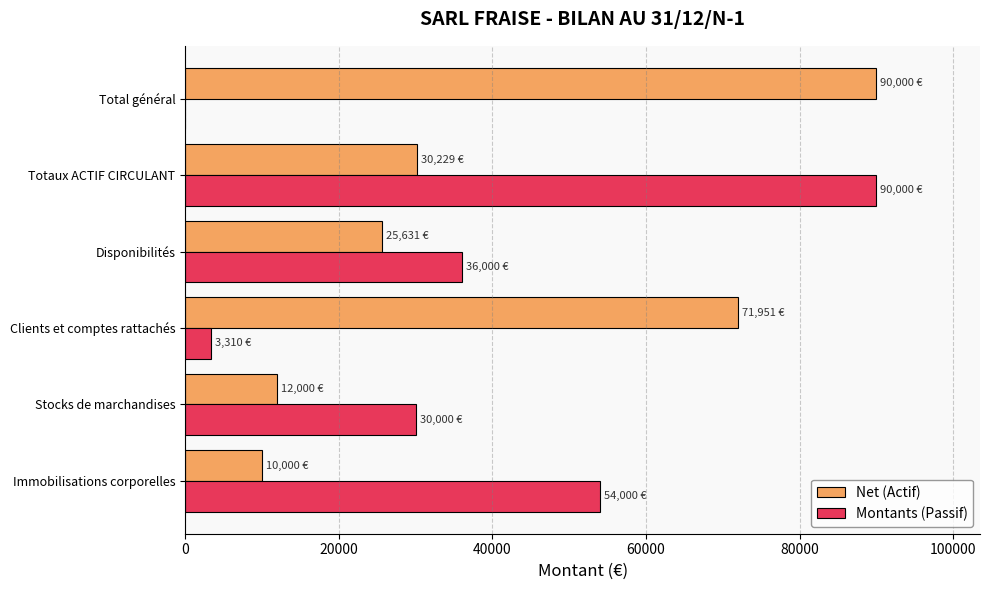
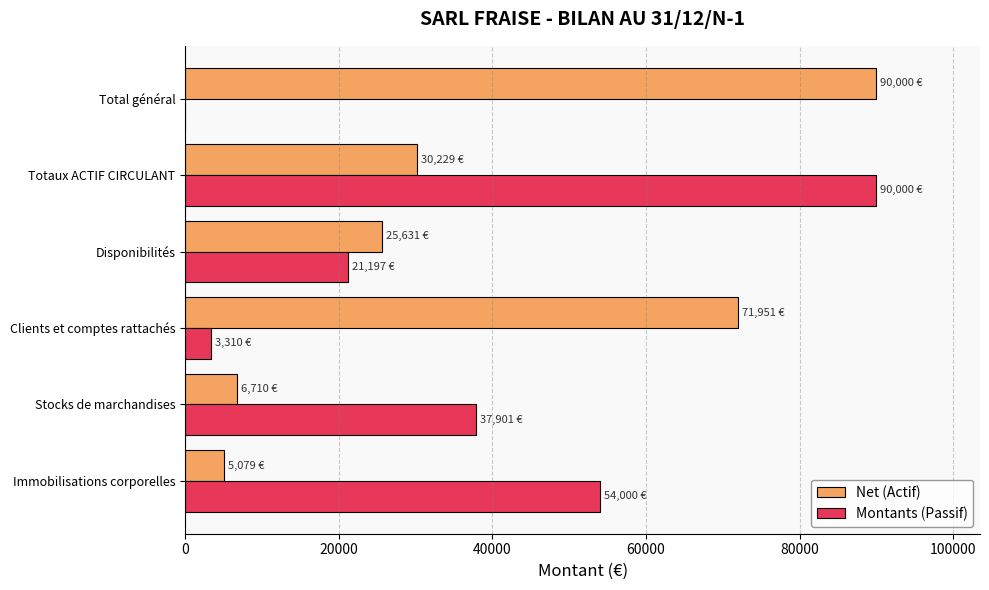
Montants (Passif), Disponibilités: 36,000 -> 21,197
Net (Actif), Stocks de marchandises: 12,000 -> 6,710
Montants (Passif), Stocks de marchandises: 30,000 -> 37,901
Net (Actif), Immobilisations corporelles: 10,000 -> 5,079
